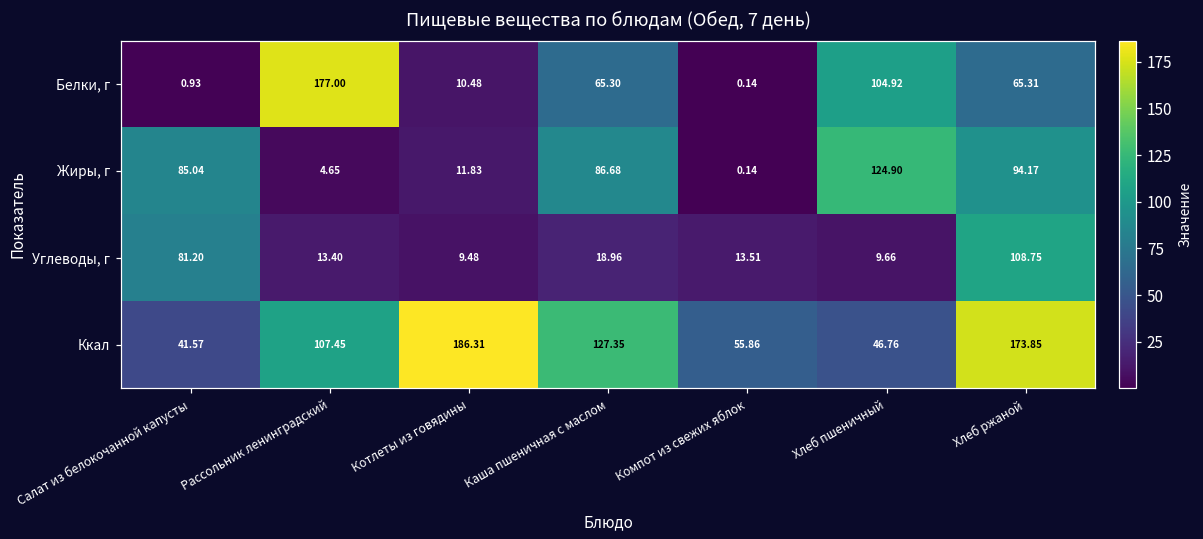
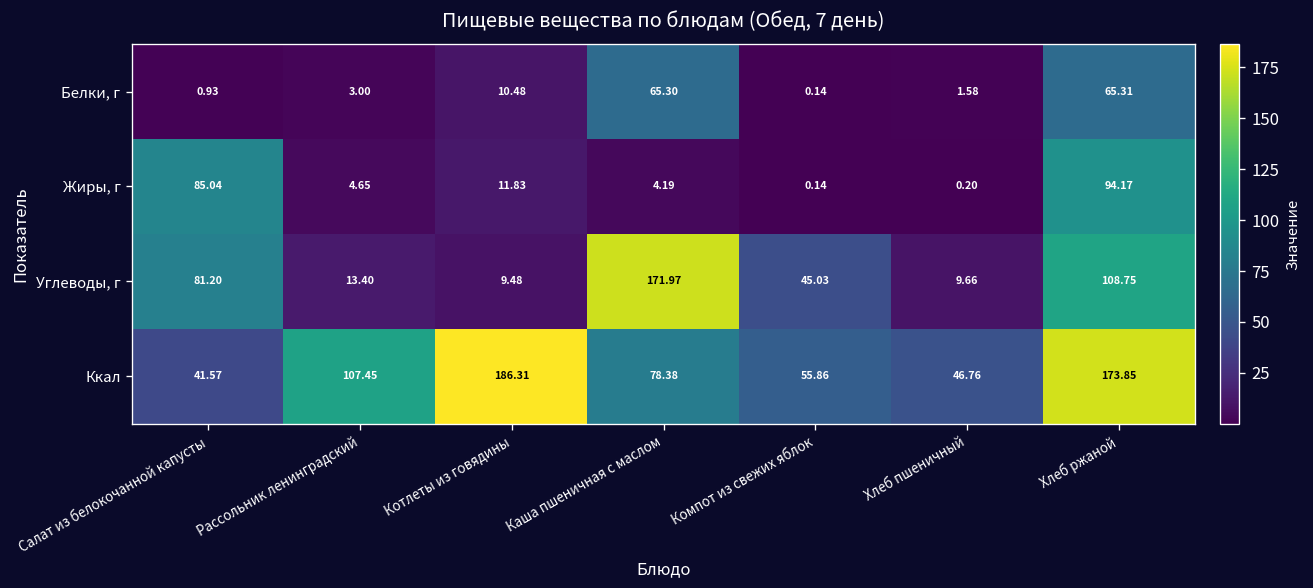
Белки, г, Рассольник ленинградский: 177.00 -> 3.00
Белки, г, Хлеб пшеничный: 104.92 -> 1.58
Жиры, г, Каша пшеничная с маслом: 86.68 -> 4.19
Жиры, г, Хлеб пшеничный: 124.90 -> 0.20
Углеводы, г, Каша пшеничная с маслом: 18.96 -> 171.97
Углеводы, г, Компот из свежих яблок: 13.51 -> 45.03
Ккал, Каша пшеничная с маслом: 127.35 -> 78.38
